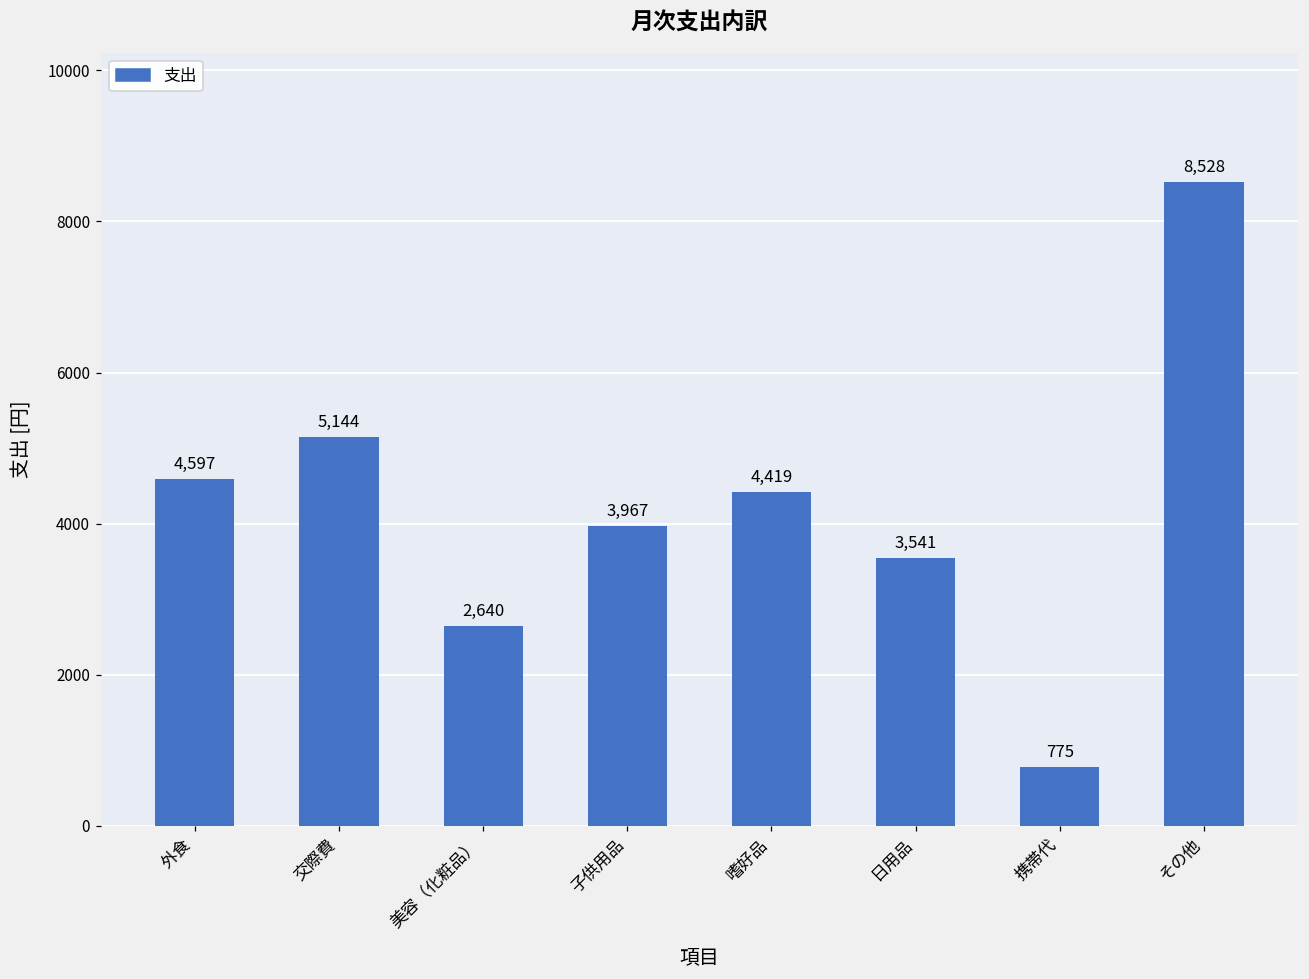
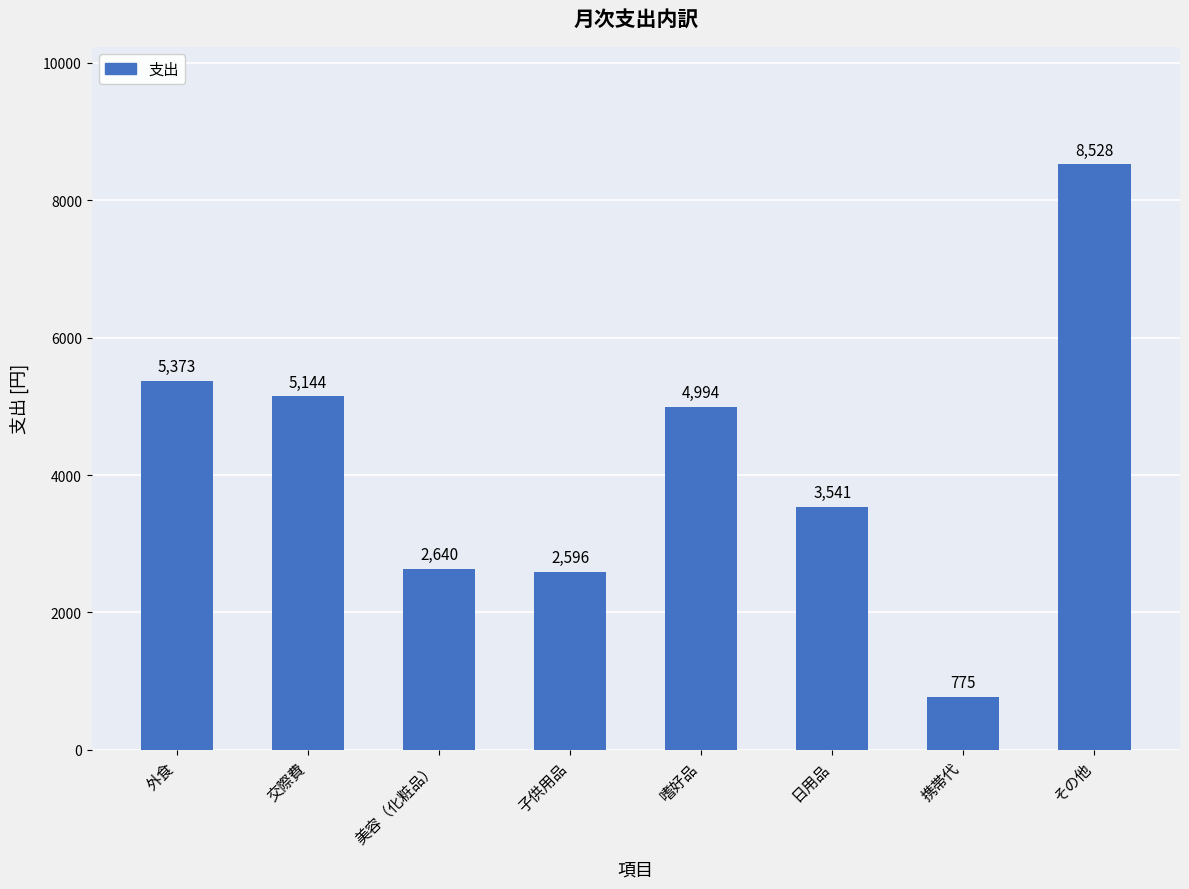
外食: 4,597 -> 5,373
子供用品: 3,967 -> 2,596
嗜好品: 4,419 -> 4,994
